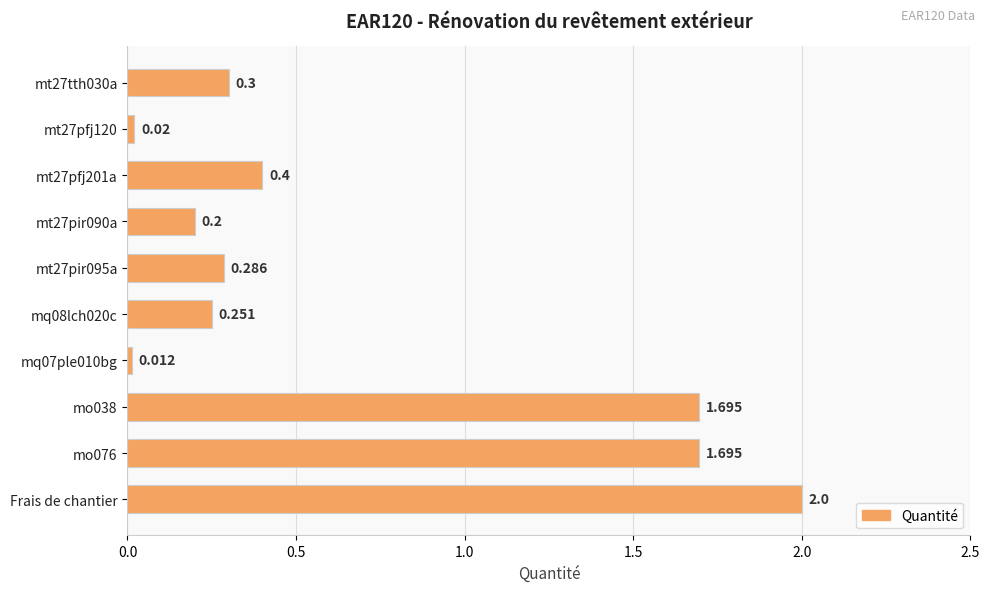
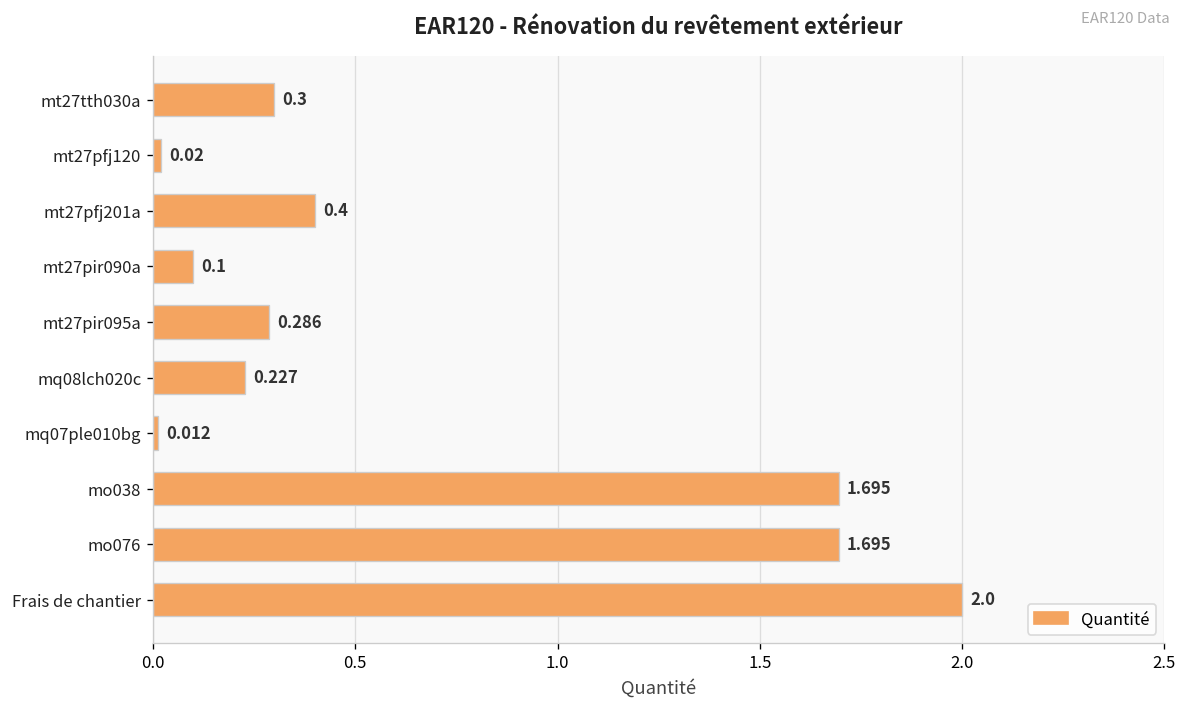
mt27pir090a: 0.2 -> 0.1
mq08lch020c: 0.251 -> 0.227
